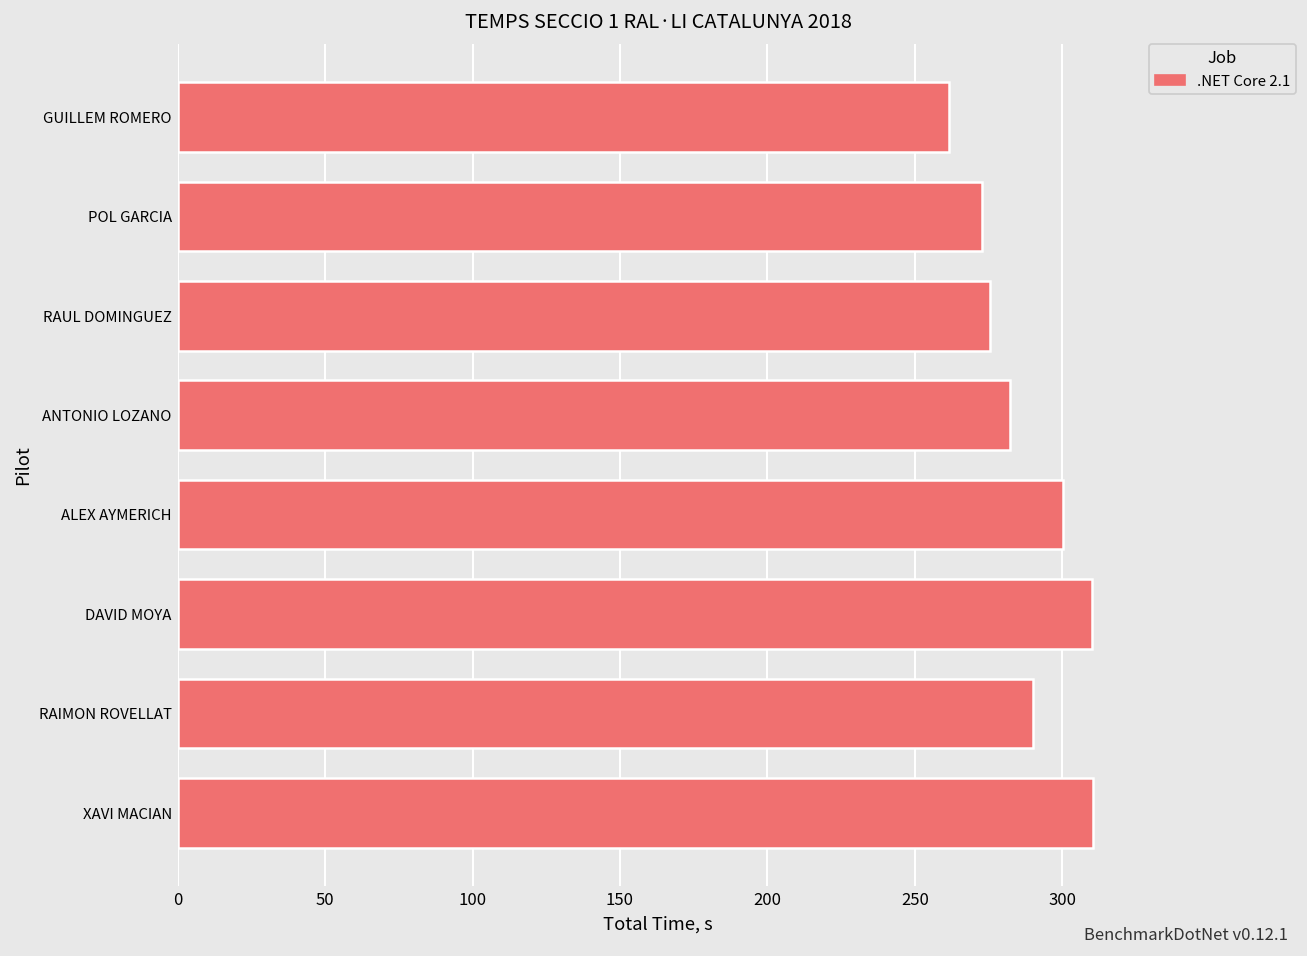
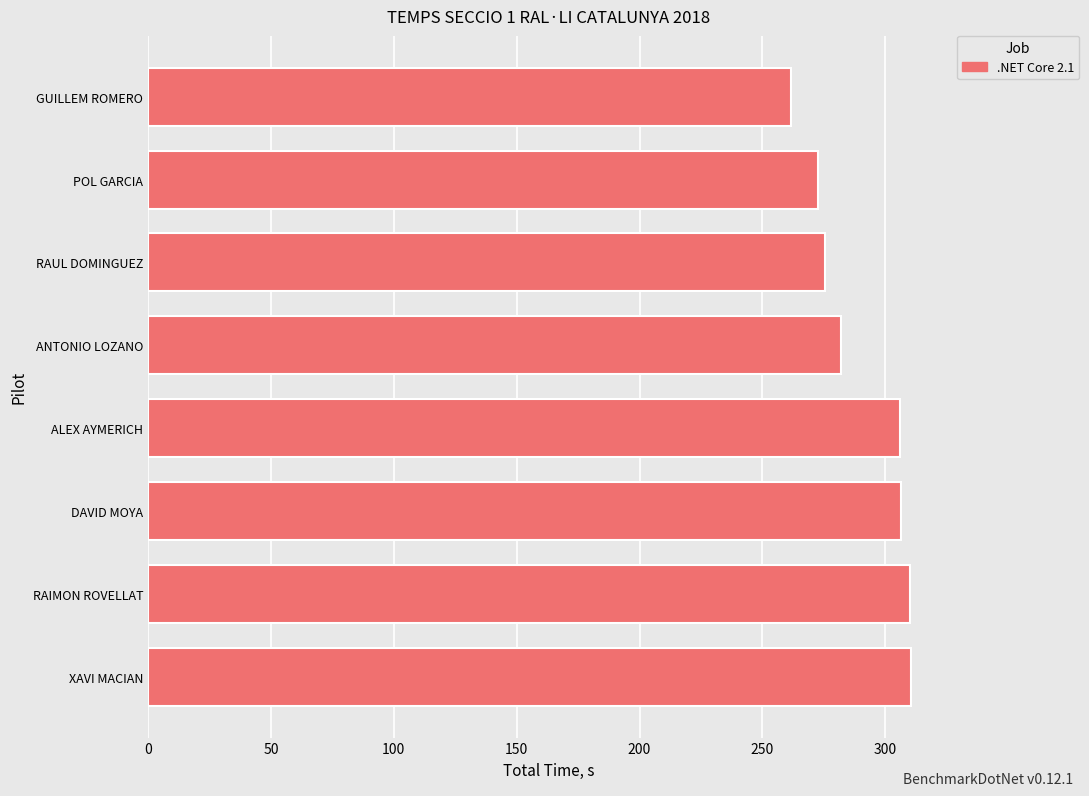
ALEX AYMERICH: 300 -> 306
DAVID MOYA: 310 -> 307
RAIMON ROVELLAT: 290 -> 310
